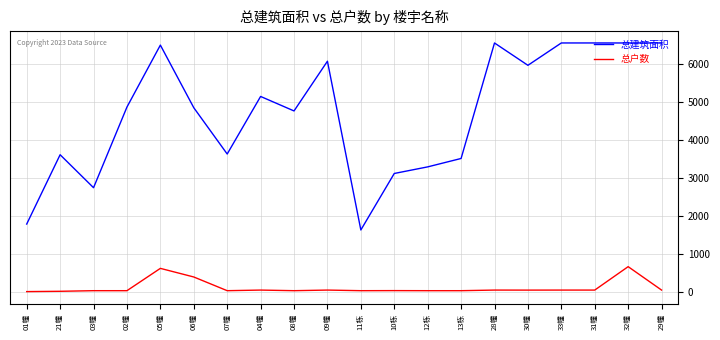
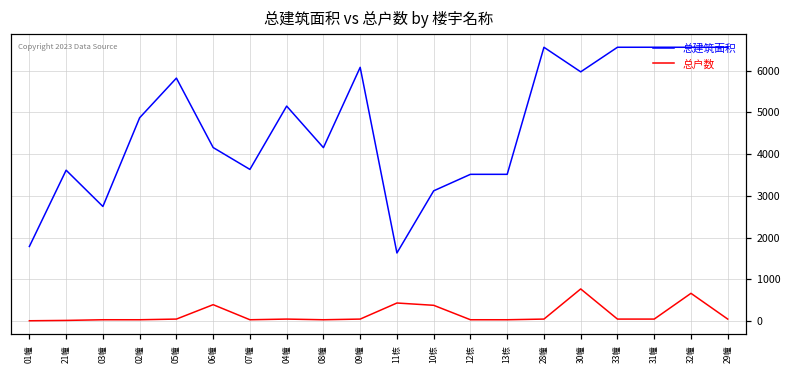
总建筑面积, 05幢: 6500 -> 5800
总户数, 05幢: 600 -> 0
总建筑面积, 06幢: 4900 -> 4200
总建筑面积, 08幢: 4800 -> 4200
总户数, 11栋: 0 -> 400
总户数, 10栋: 0 -> 400
总建筑面积, 12栋: 3300 -> 3500
总户数, 30幢: 0 -> 800
